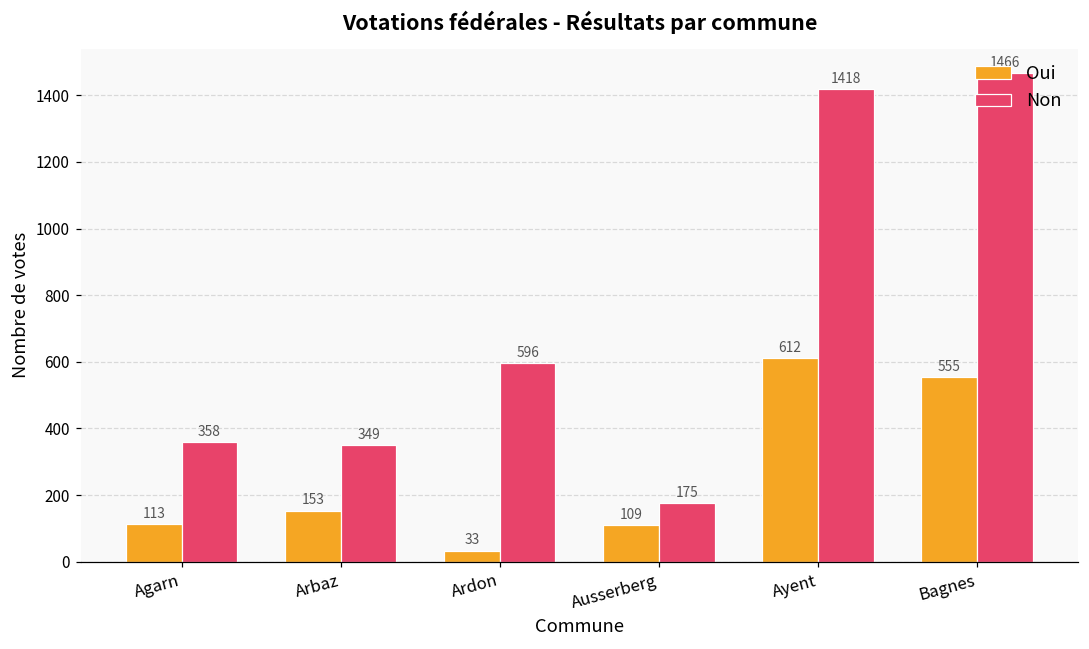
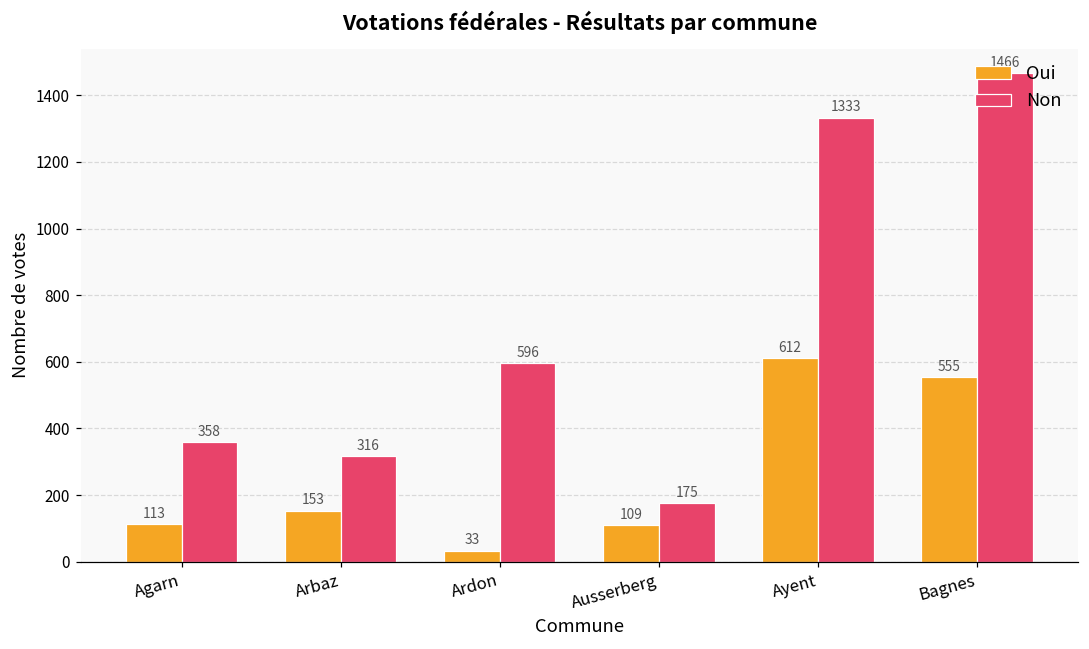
Non, Arbaz: 349 -> 316
Non, Ayent: 1418 -> 1333
